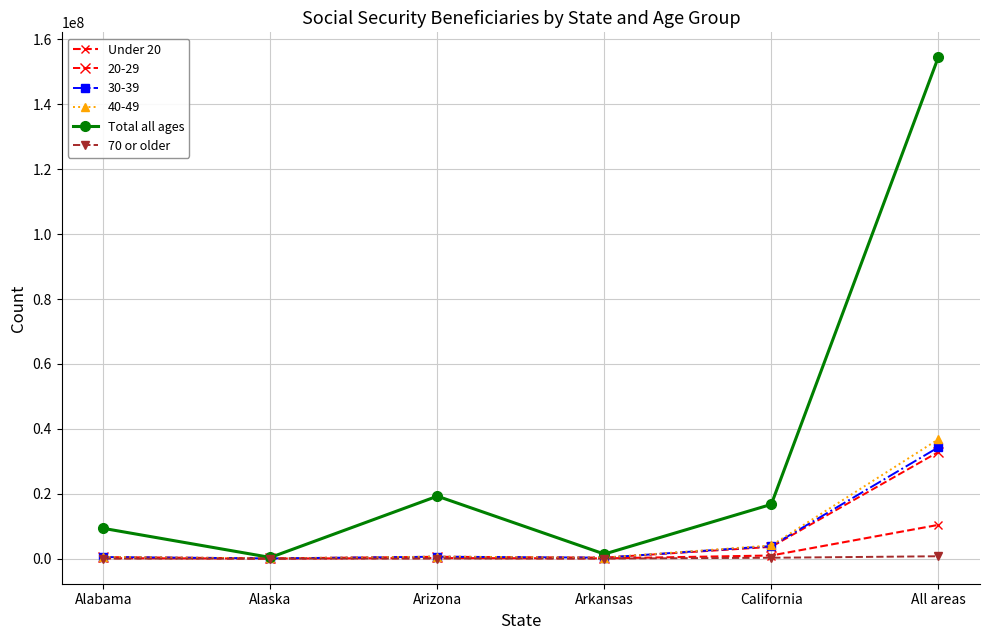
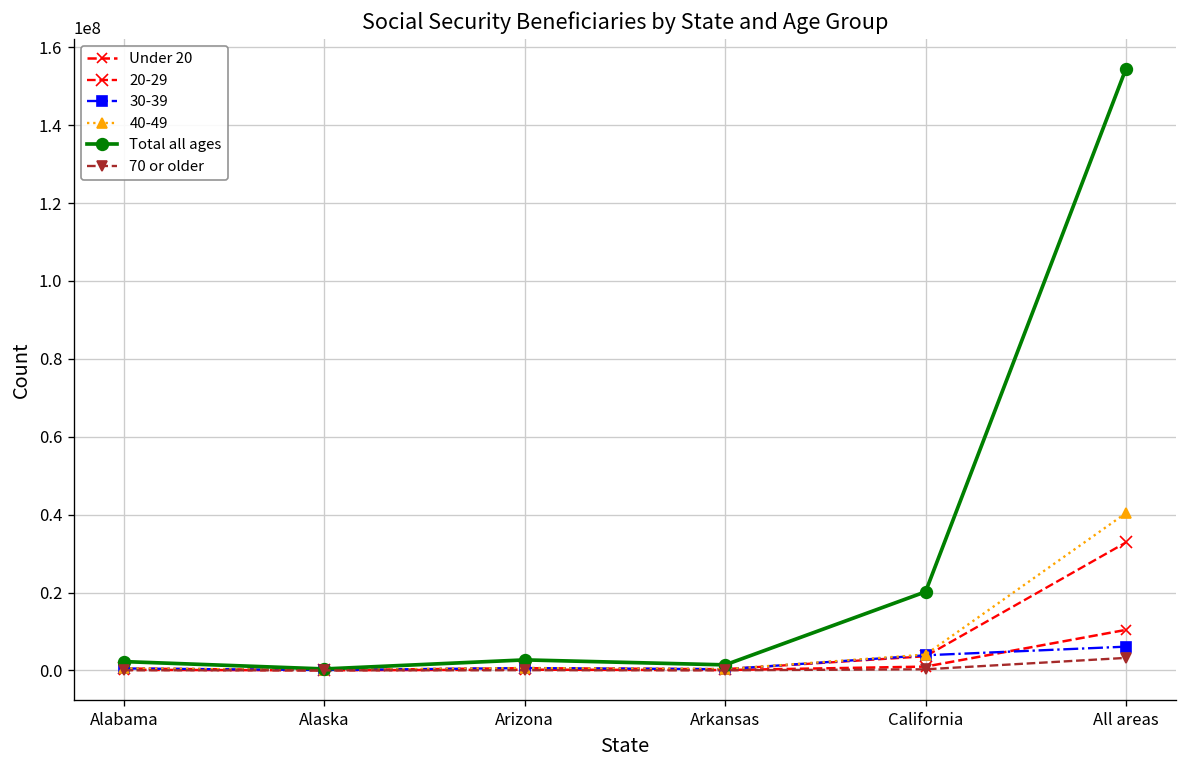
Total all ages, Alabama: 9000000 -> 2000000
Total all ages, Arizona: 19000000 -> 3000000
Total all ages, California: 17000000 -> 20000000
30-39, All areas: 34000000 -> 6000000
40-49, All areas: 37000000 -> 40000000
70 or older, All areas: 1000000 -> 3000000
